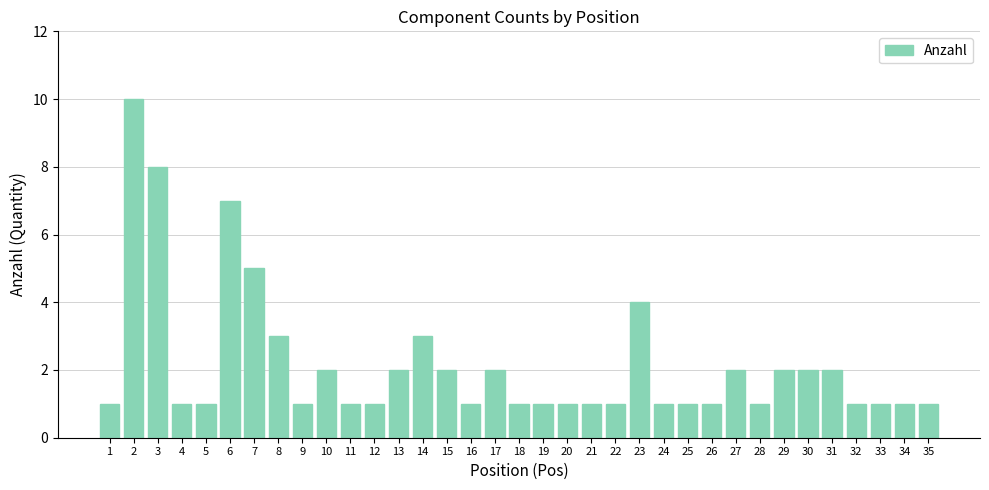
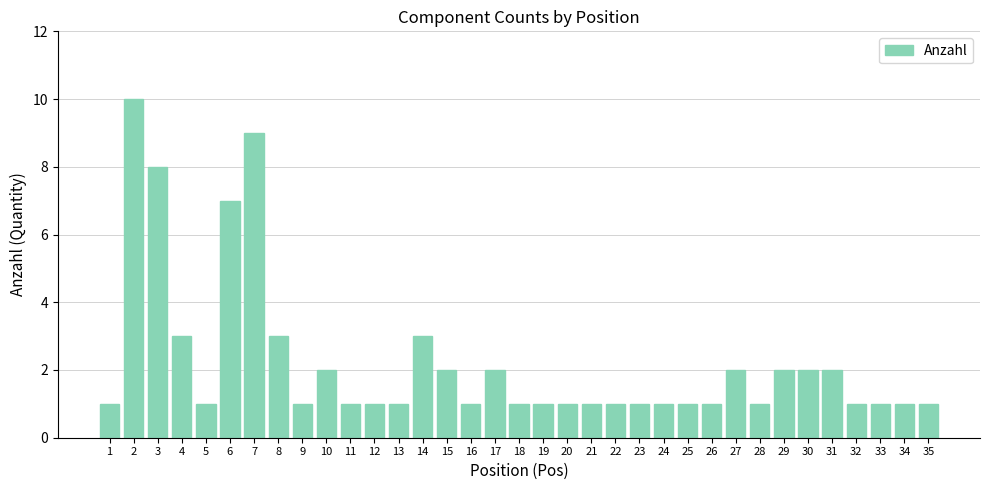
4: 1 -> 3
7: 5 -> 9
13: 2 -> 1
23: 4 -> 1
